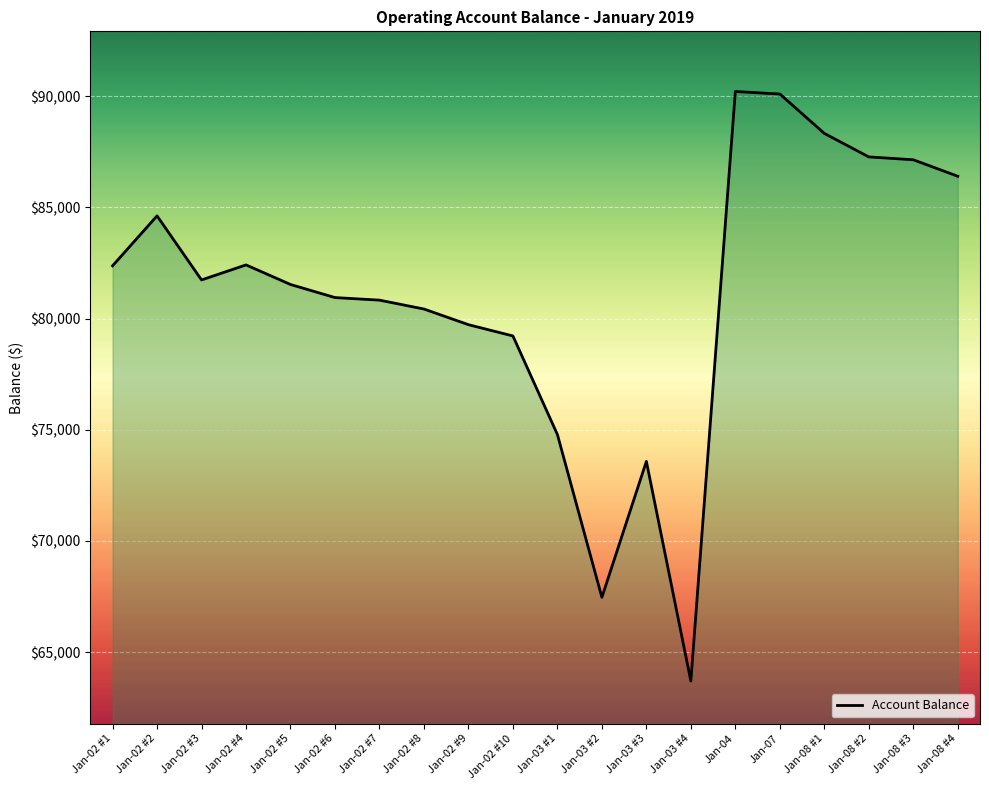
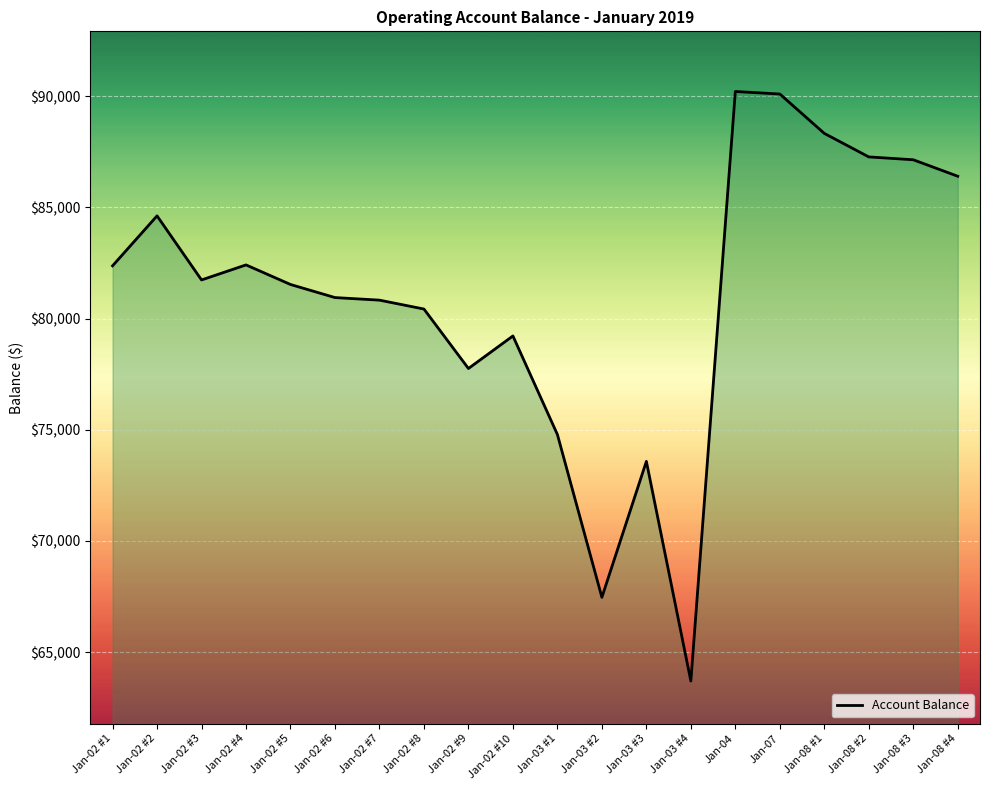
Jan-02 #9: $79,700 -> $77,800
